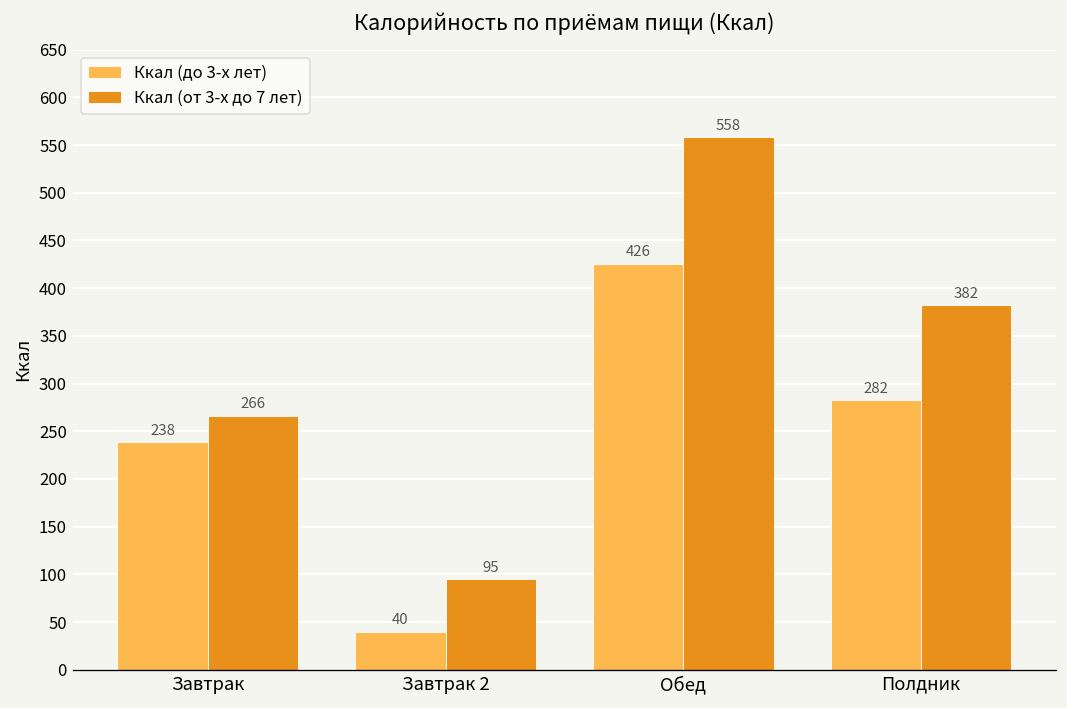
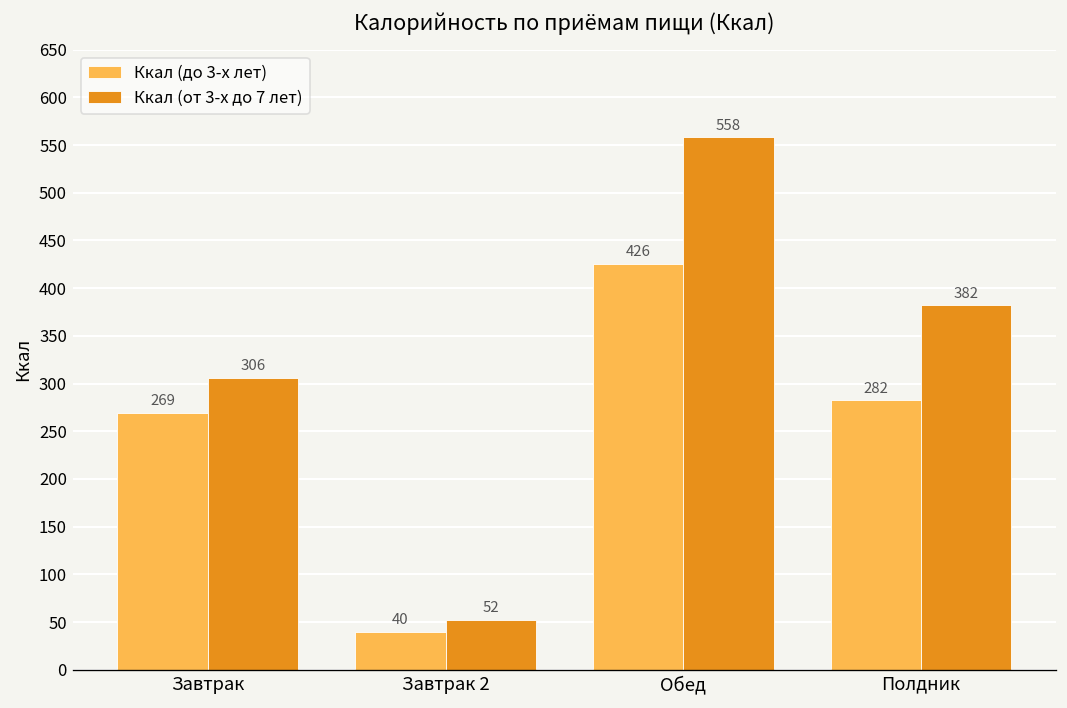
Ккал (до 3-х лет), Завтрак: 238 -> 269
Ккал (от 3-х до 7 лет), Завтрак: 266 -> 306
Ккал (от 3-х до 7 лет), Завтрак 2: 95 -> 52
